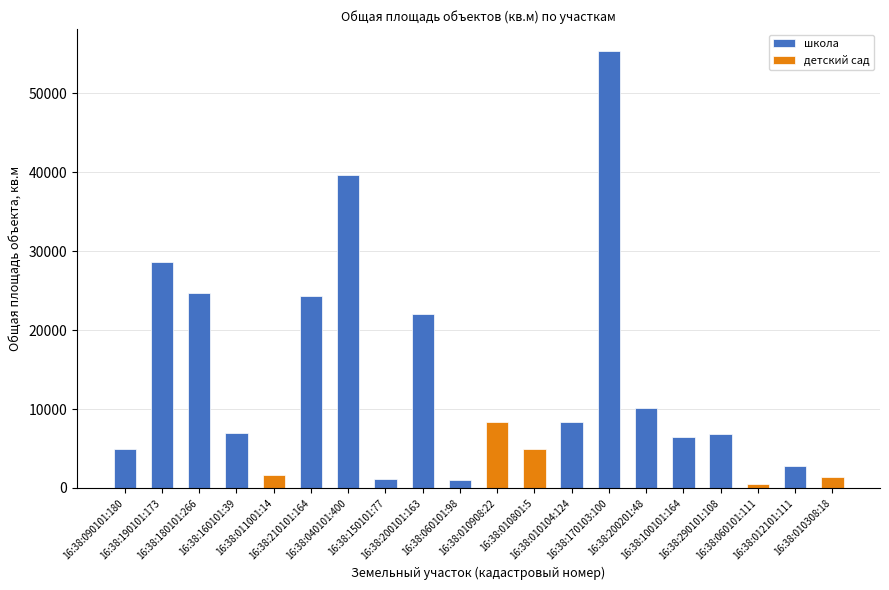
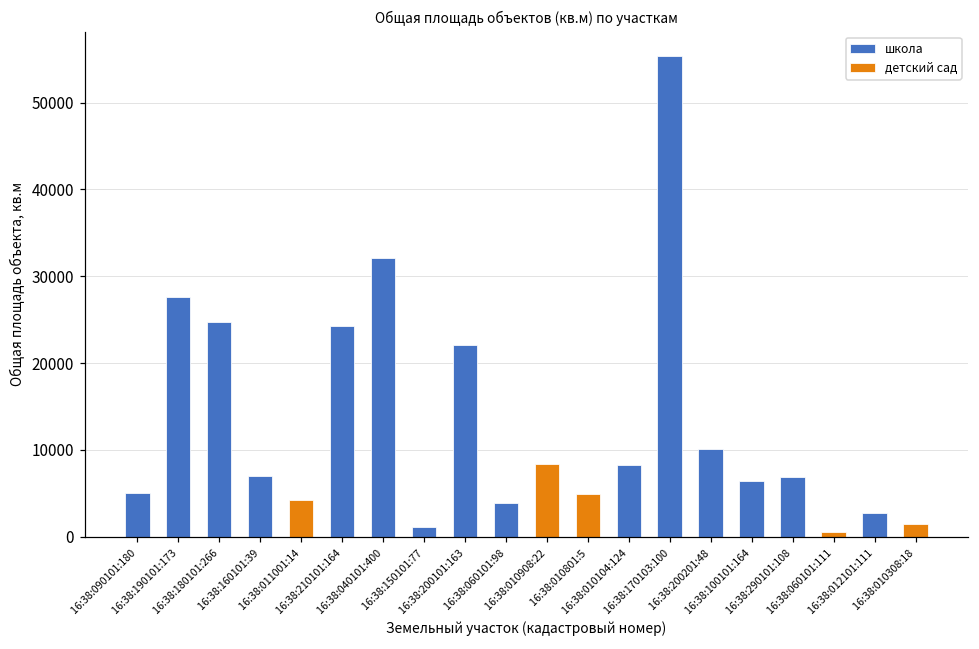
16:38:190101:173: 29000 -> 28000
16:38:011001:14: 2000 -> 4000
16:38:040101:400: 40000 -> 32000
16:38:060101:98: 1000 -> 4000
